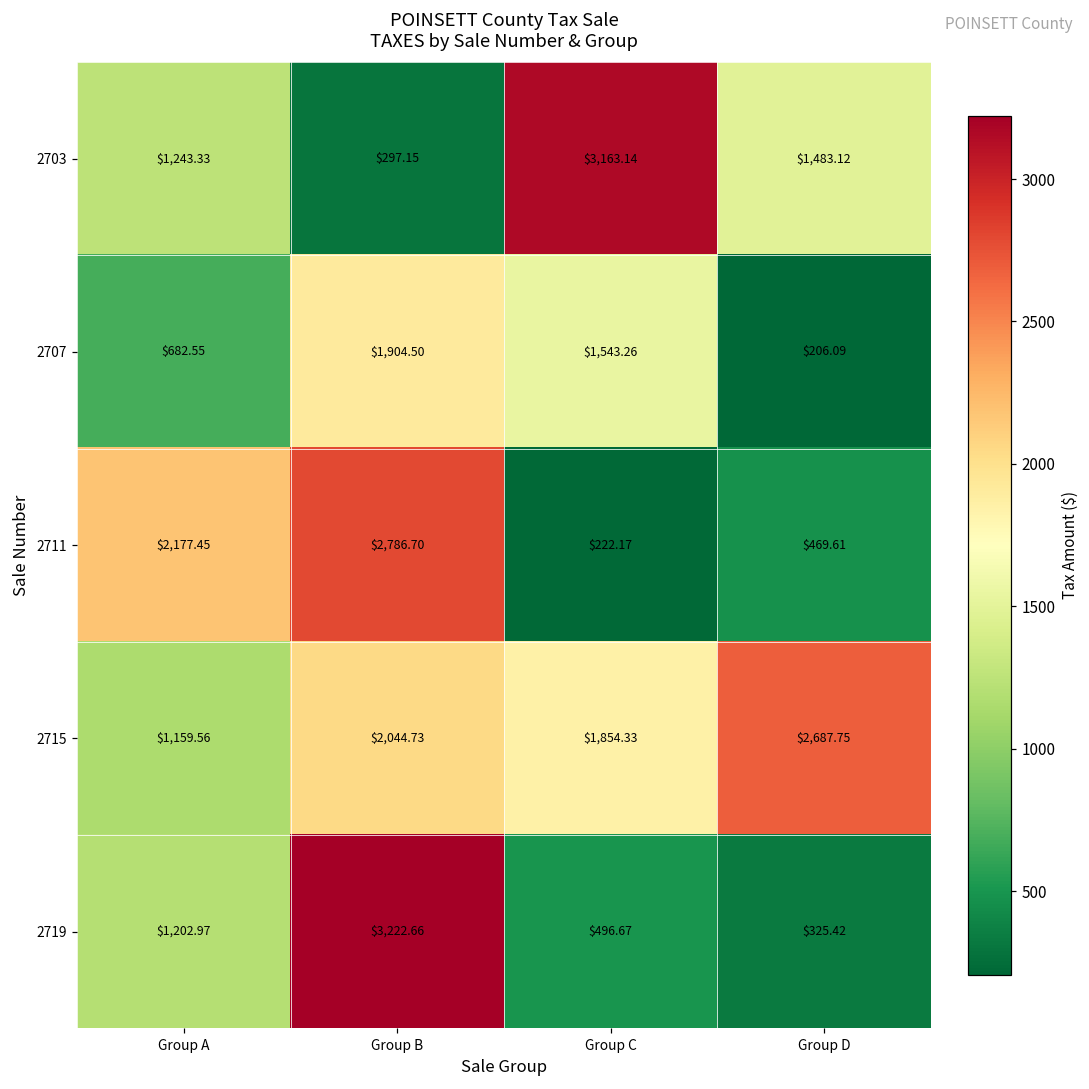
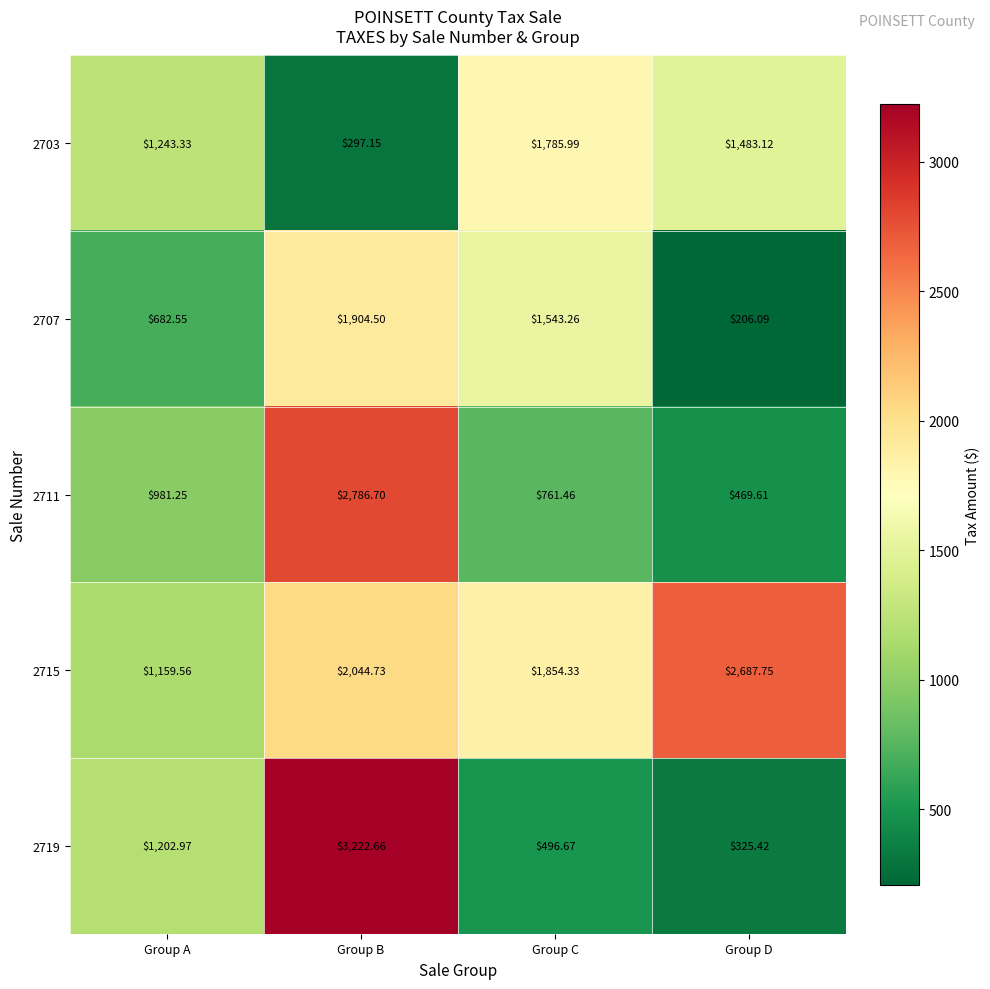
2703, Group C: $3,163.14 -> $1,785.99
2711, Group A: $2,177.45 -> $981.25
2711, Group C: $222.17 -> $761.46
